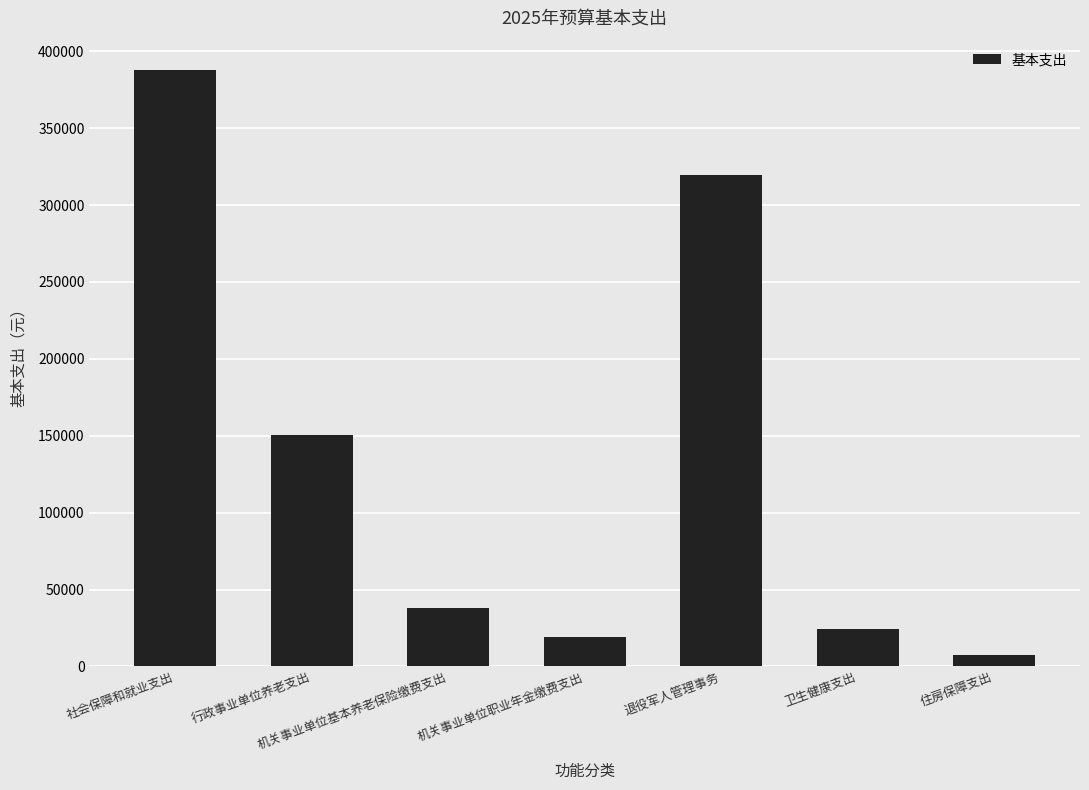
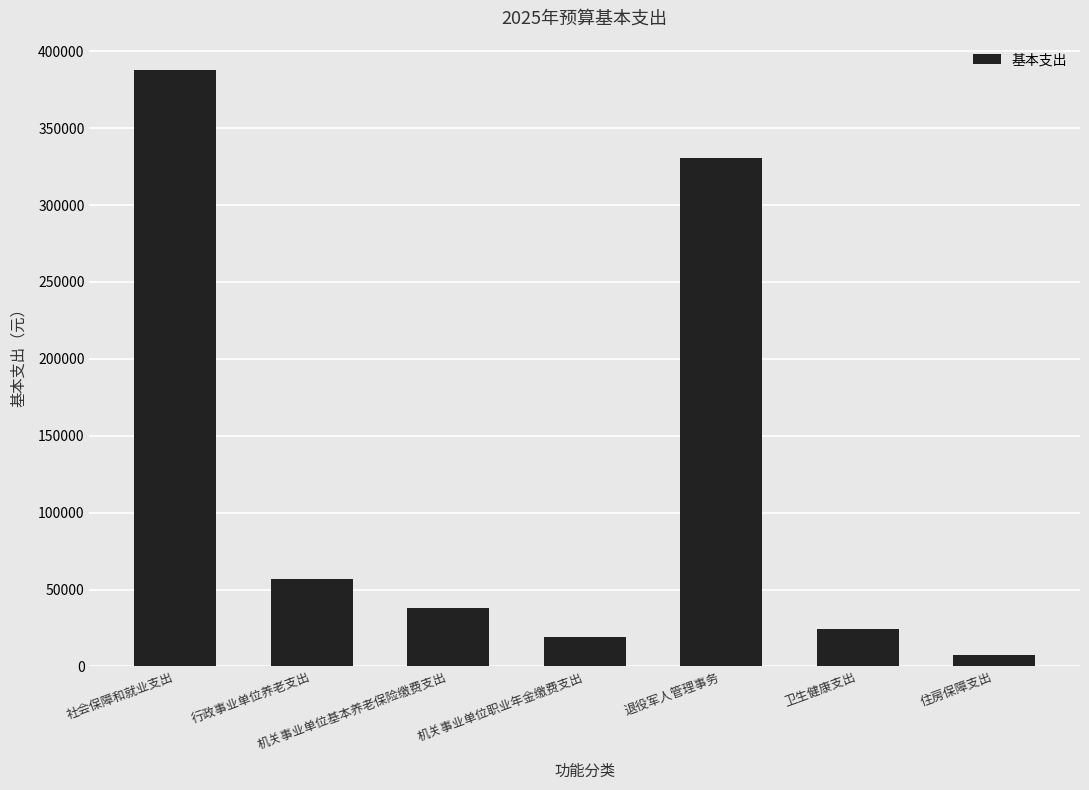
行政事业单位养老支出: 151000 -> 57000
退役军人管理事务: 319000 -> 331000
